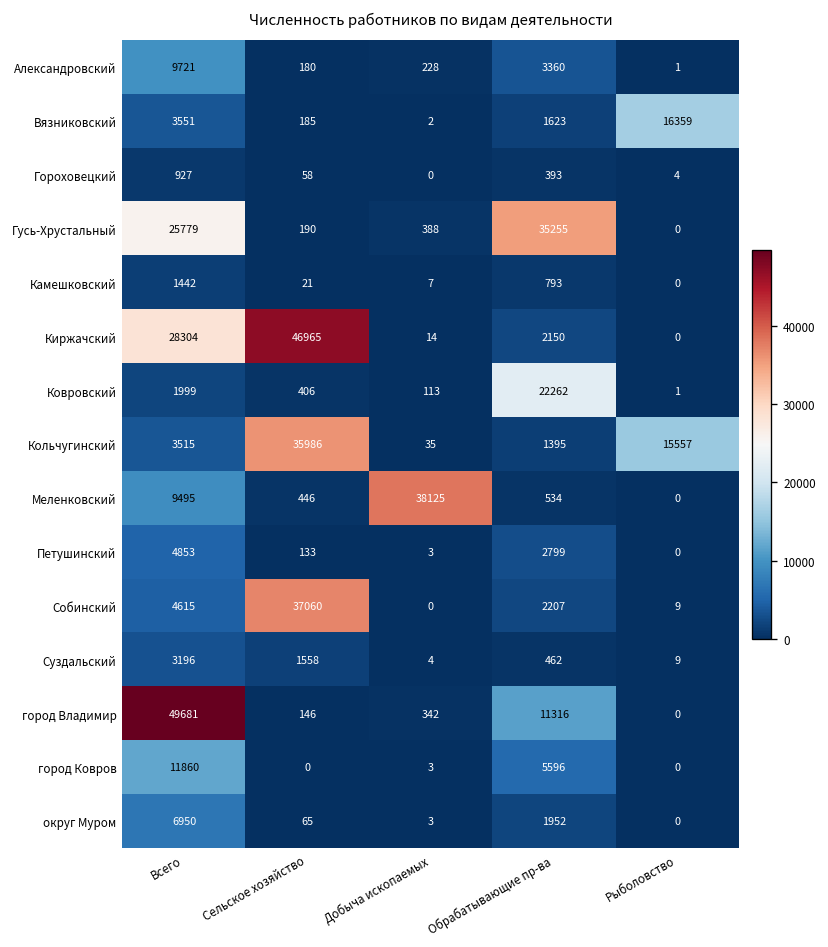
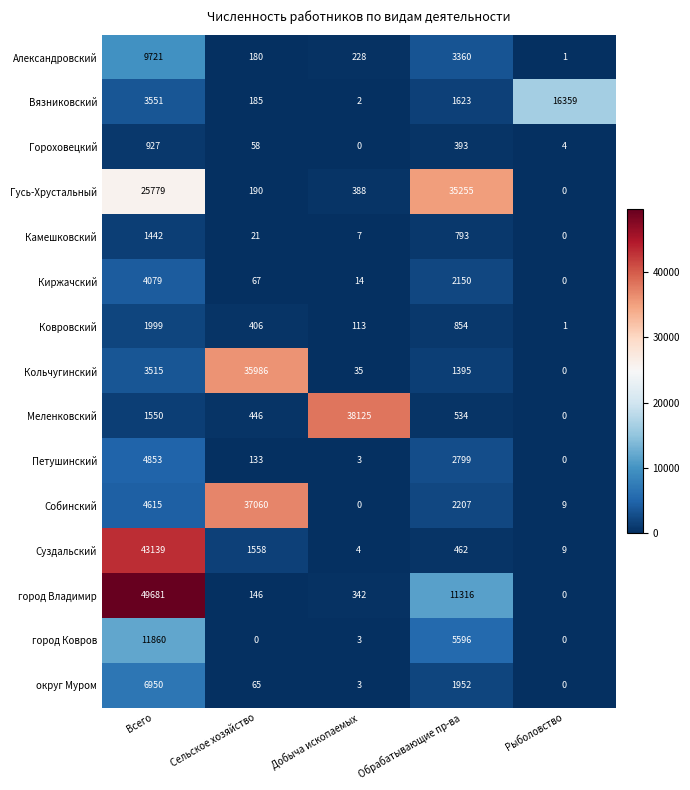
Киржачский, Всего: 28304 -> 4079
Киржачский, Сельское хозяйство: 46965 -> 67
Ковровский, Обрабатывающие пр-ва: 22262 -> 854
Кольчугинский, Рыболовство: 15557 -> 0
Меленковский, Всего: 9495 -> 1550
Суздальский, Всего: 3196 -> 43139
